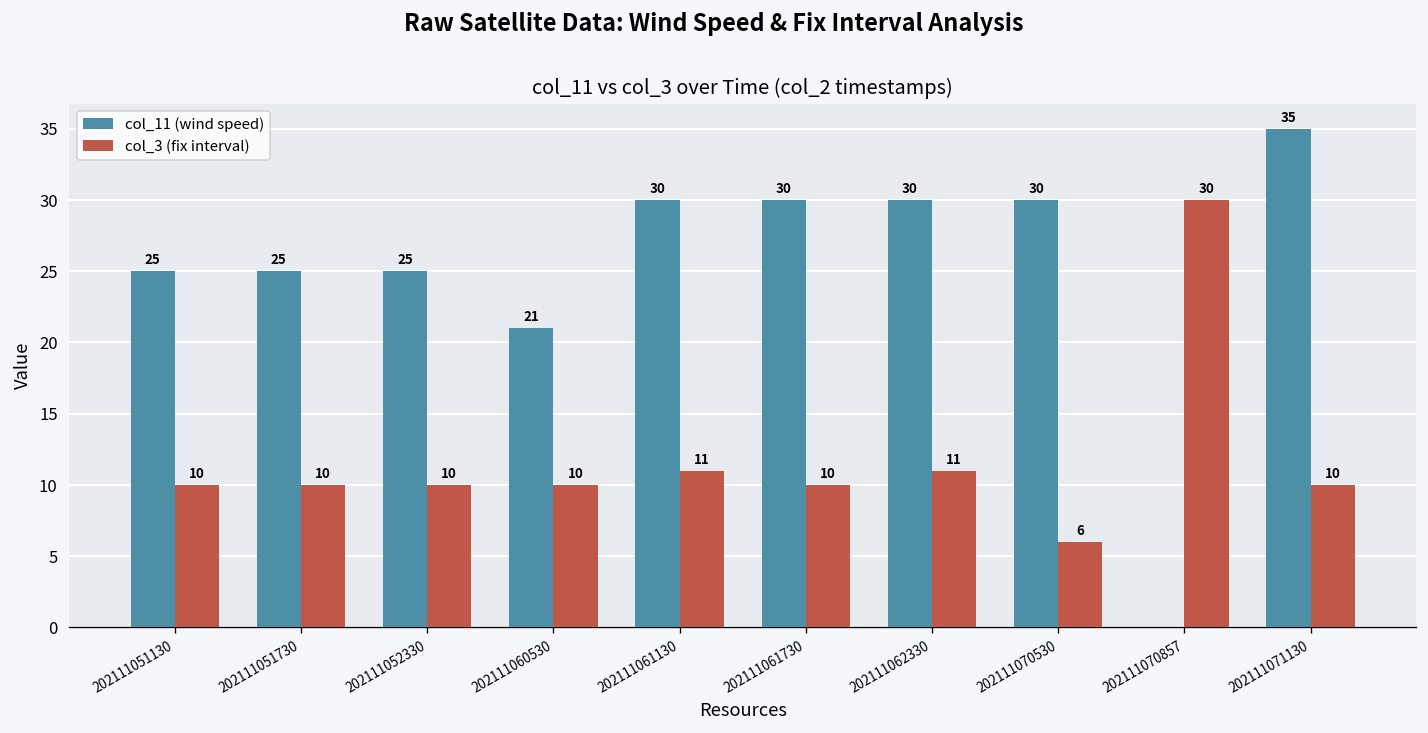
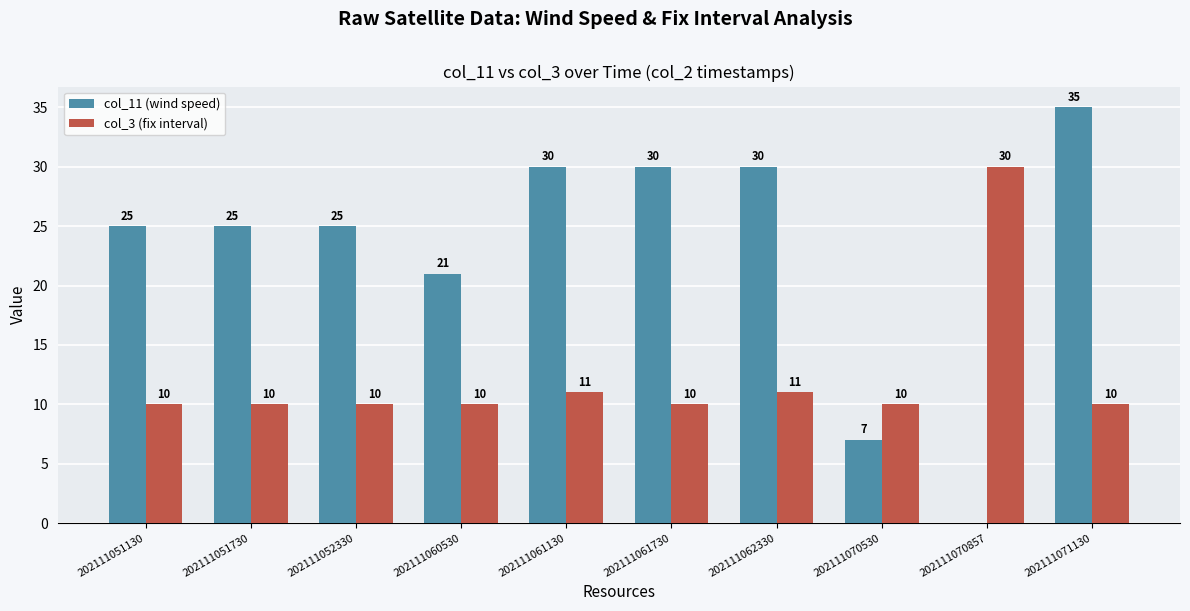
col_11 (wind speed), 202111070530: 30 -> 7
col_3 (fix interval), 202111070530: 6 -> 10
